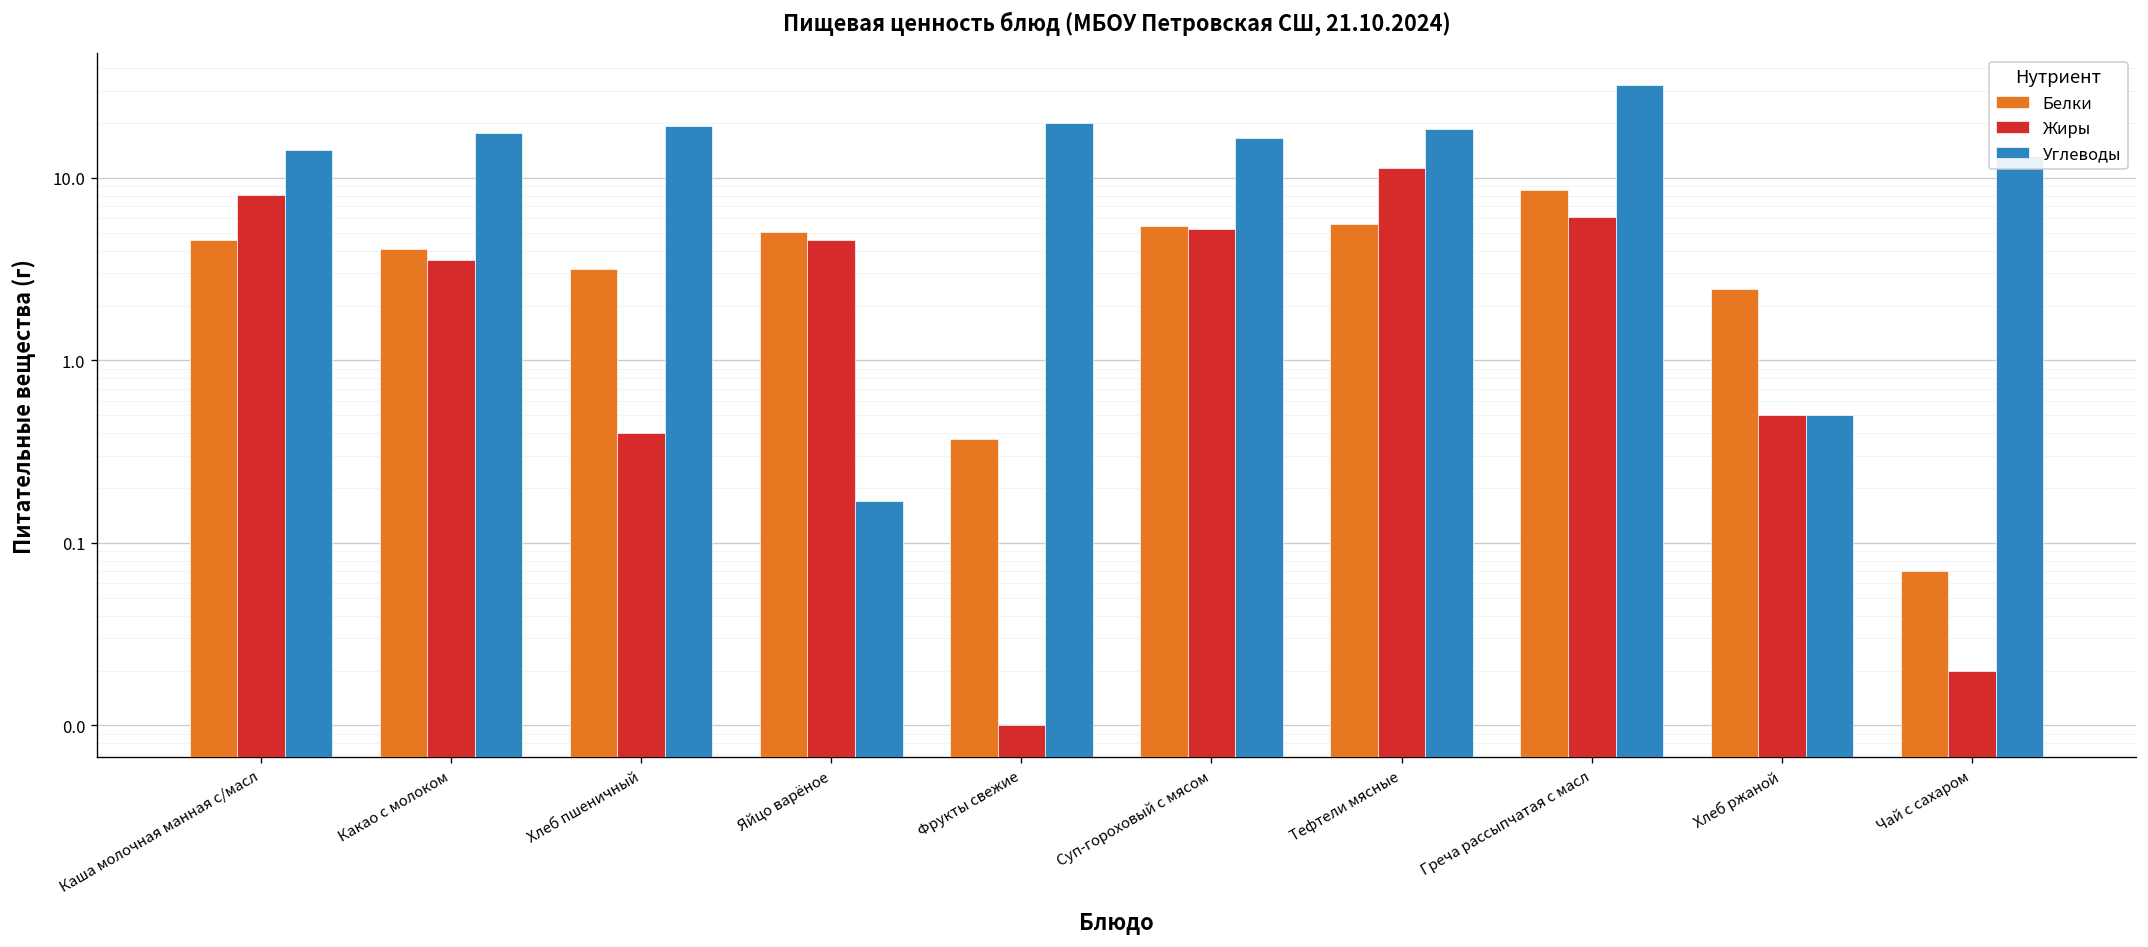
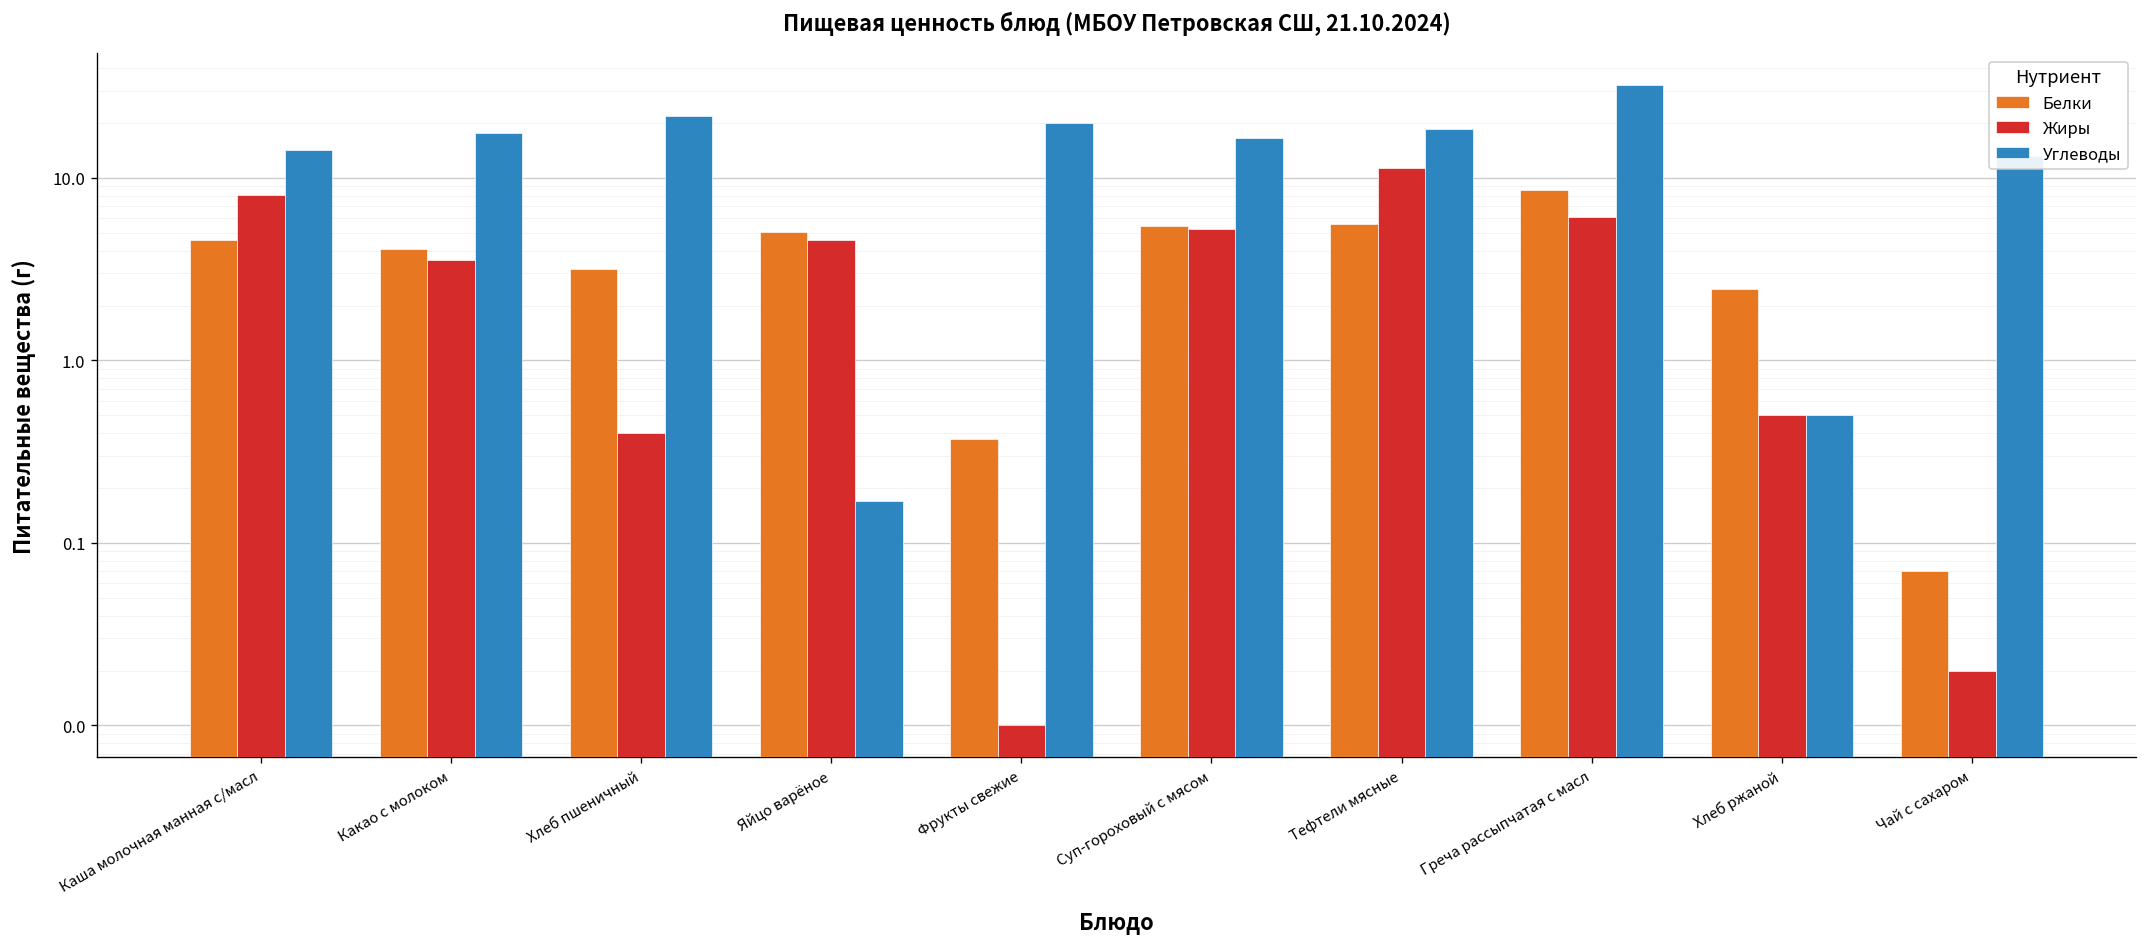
Углеводы, Хлеб пшеничный: 19 -> 22
